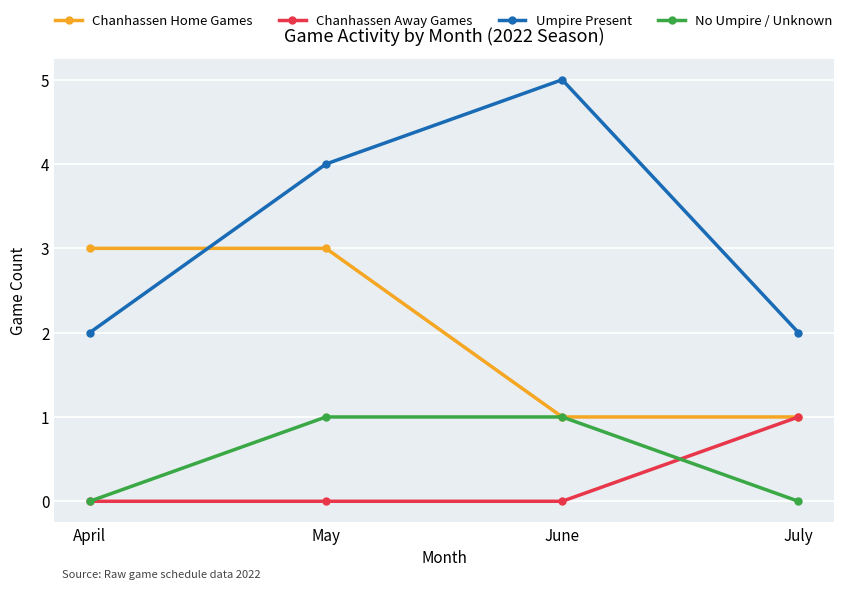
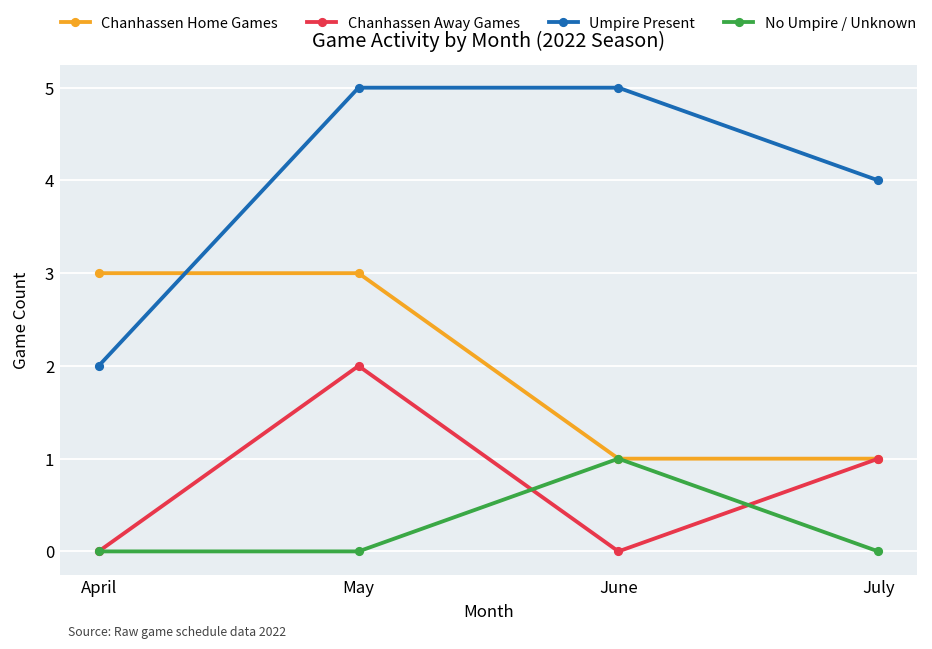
Chanhassen Away Games, May: 0 -> 2
Umpire Present, May: 4 -> 5
No Umpire / Unknown, May: 1 -> 0
Umpire Present, July: 2 -> 4
